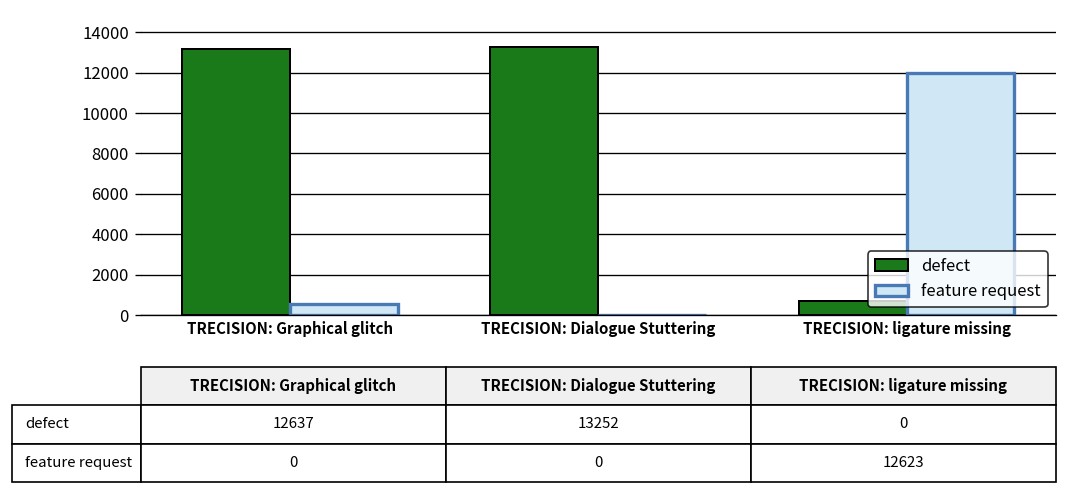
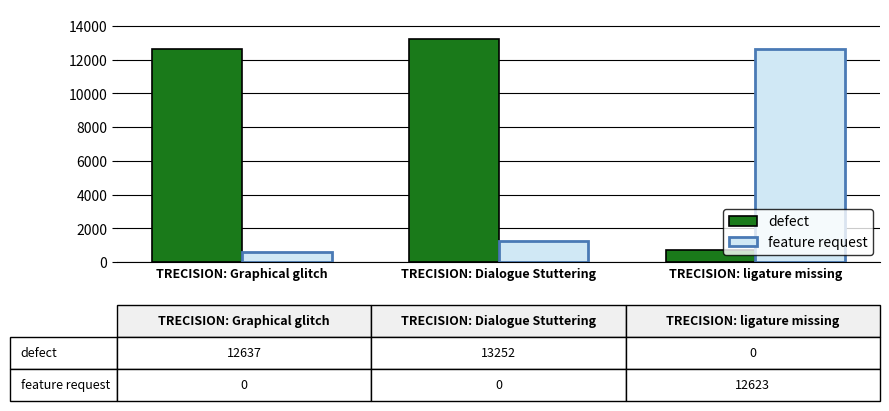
defect, TRECISION: Graphical glitch: 13200 -> 12600
feature request, TRECISION: Dialogue Stuttering: 0 -> 1200
feature request, TRECISION: ligature missing: 12000 -> 12600
